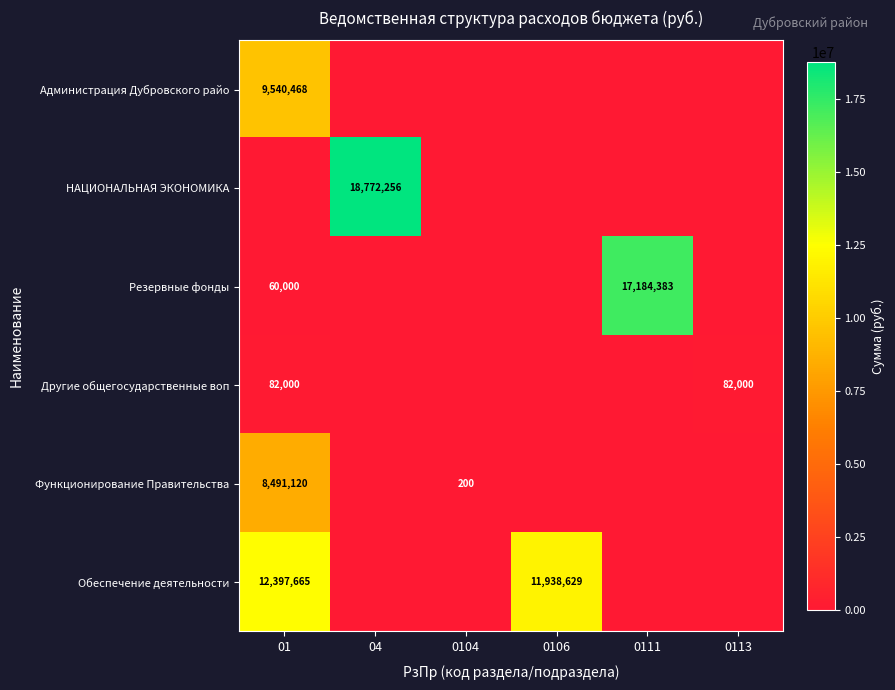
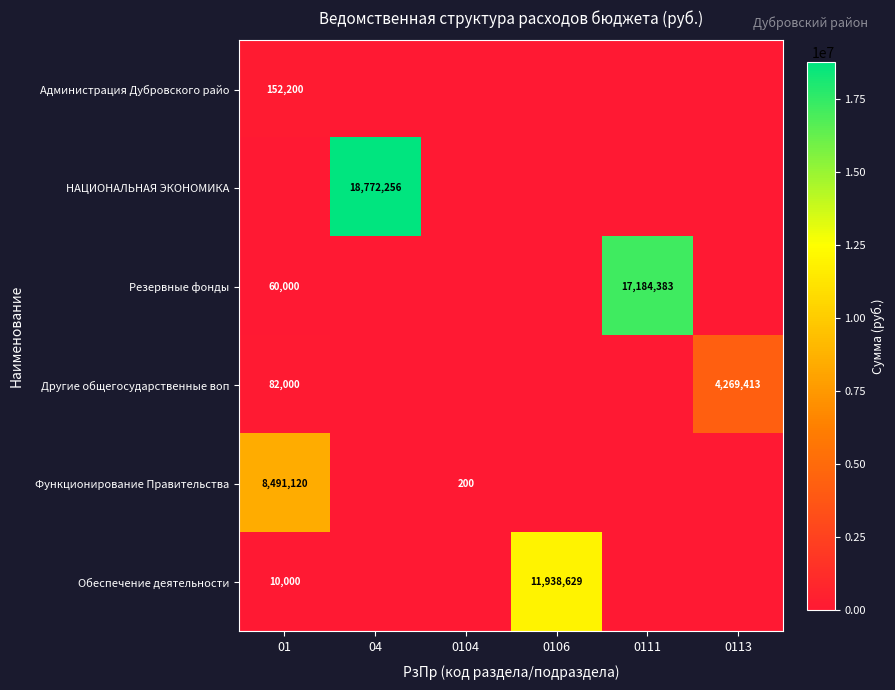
Администрация Дубровского райо, 01: 9,540,468 -> 152,200
Другие общегосударственные воп, 0113: 82,000 -> 4,269,413
Обеспечение деятельности, 01: 12,397,665 -> 10,000
